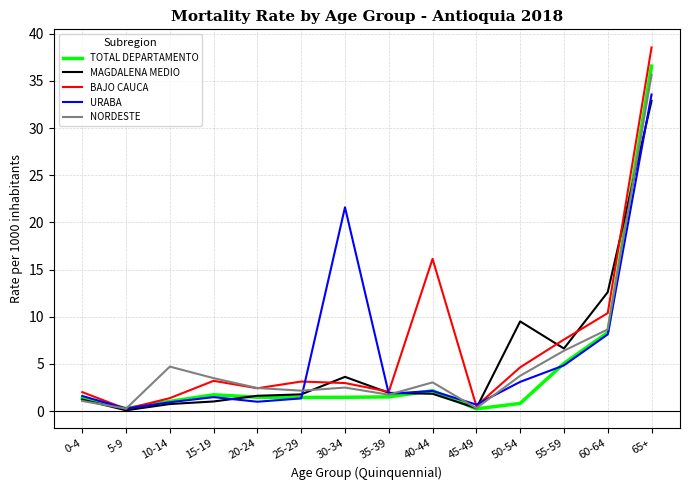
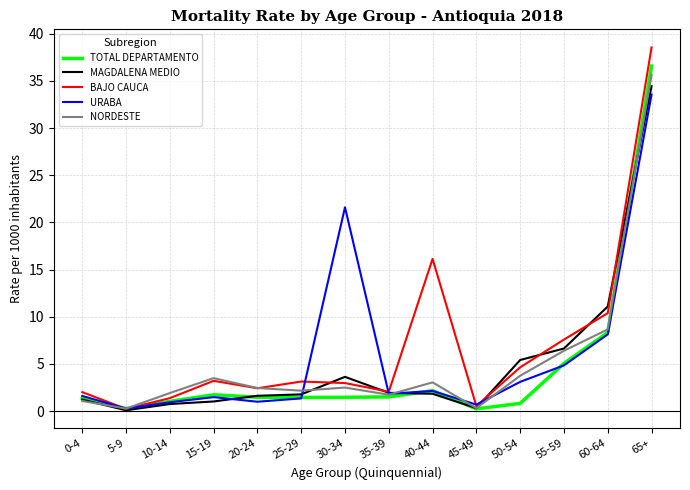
NORDESTE, 10-14: 5 -> 2
MAGDALENA MEDIO, 50-54: 10 -> 5
MAGDALENA MEDIO, 60-64: 13 -> 11
MAGDALENA MEDIO, 65+: 33 -> 34
